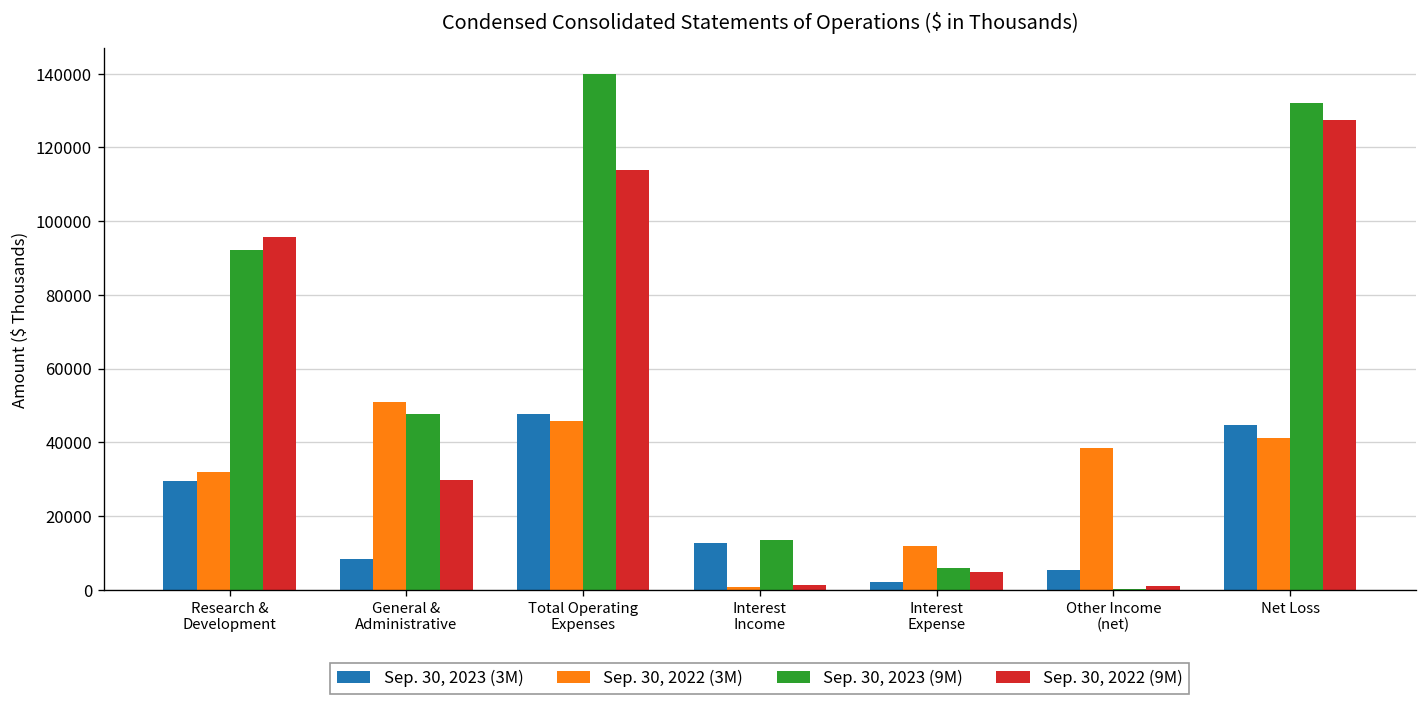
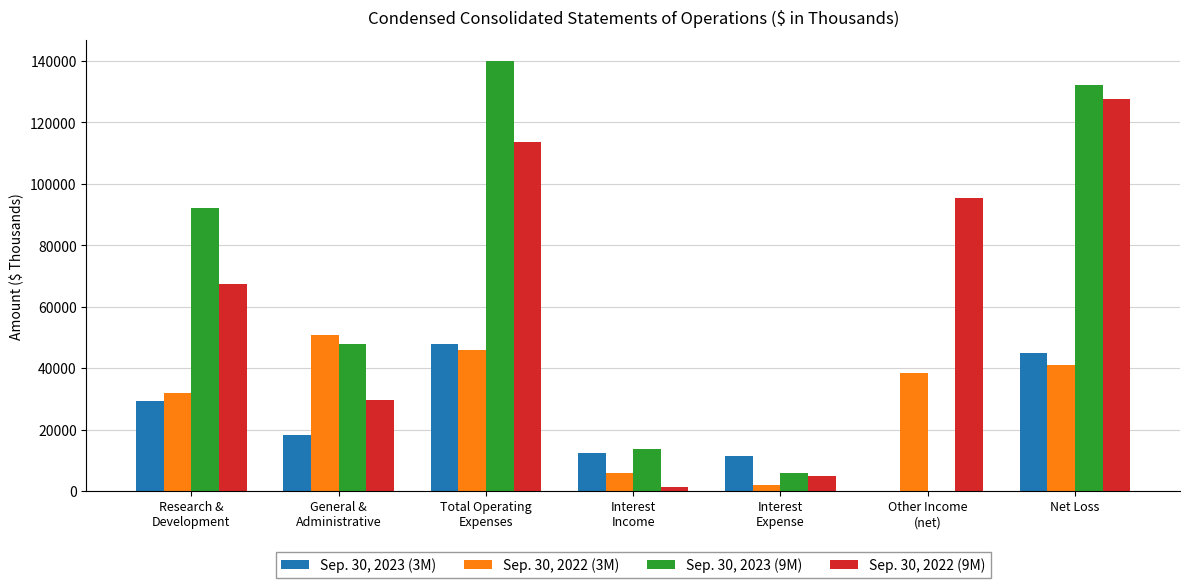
Sep. 30, 2022 (9M), Research & Development: 96000 -> 67000
Sep. 30, 2023 (3M), General & Administrative: 8000 -> 18000
Sep. 30, 2022 (3M), Interest Income: 1000 -> 6000
Sep. 30, 2023 (3M), Interest Expense: 2000 -> 11000
Sep. 30, 2022 (3M), Interest Expense: 12000 -> 2000
Sep. 30, 2023 (3M), Other Income (net): 5000 -> 0
Sep. 30, 2022 (9M), Other Income (net): 1000 -> 96000
